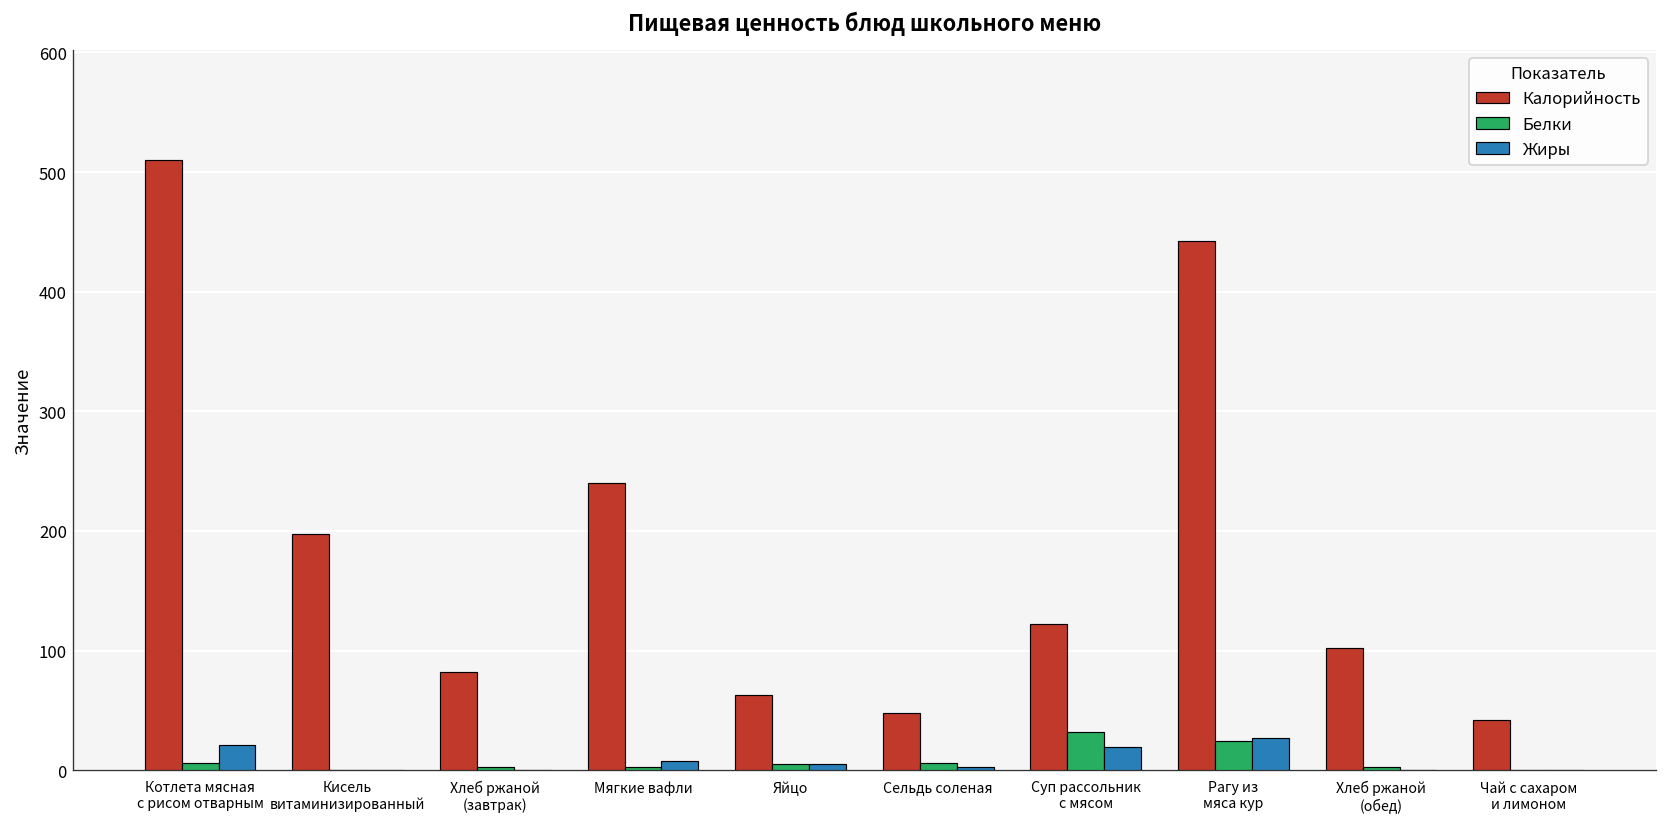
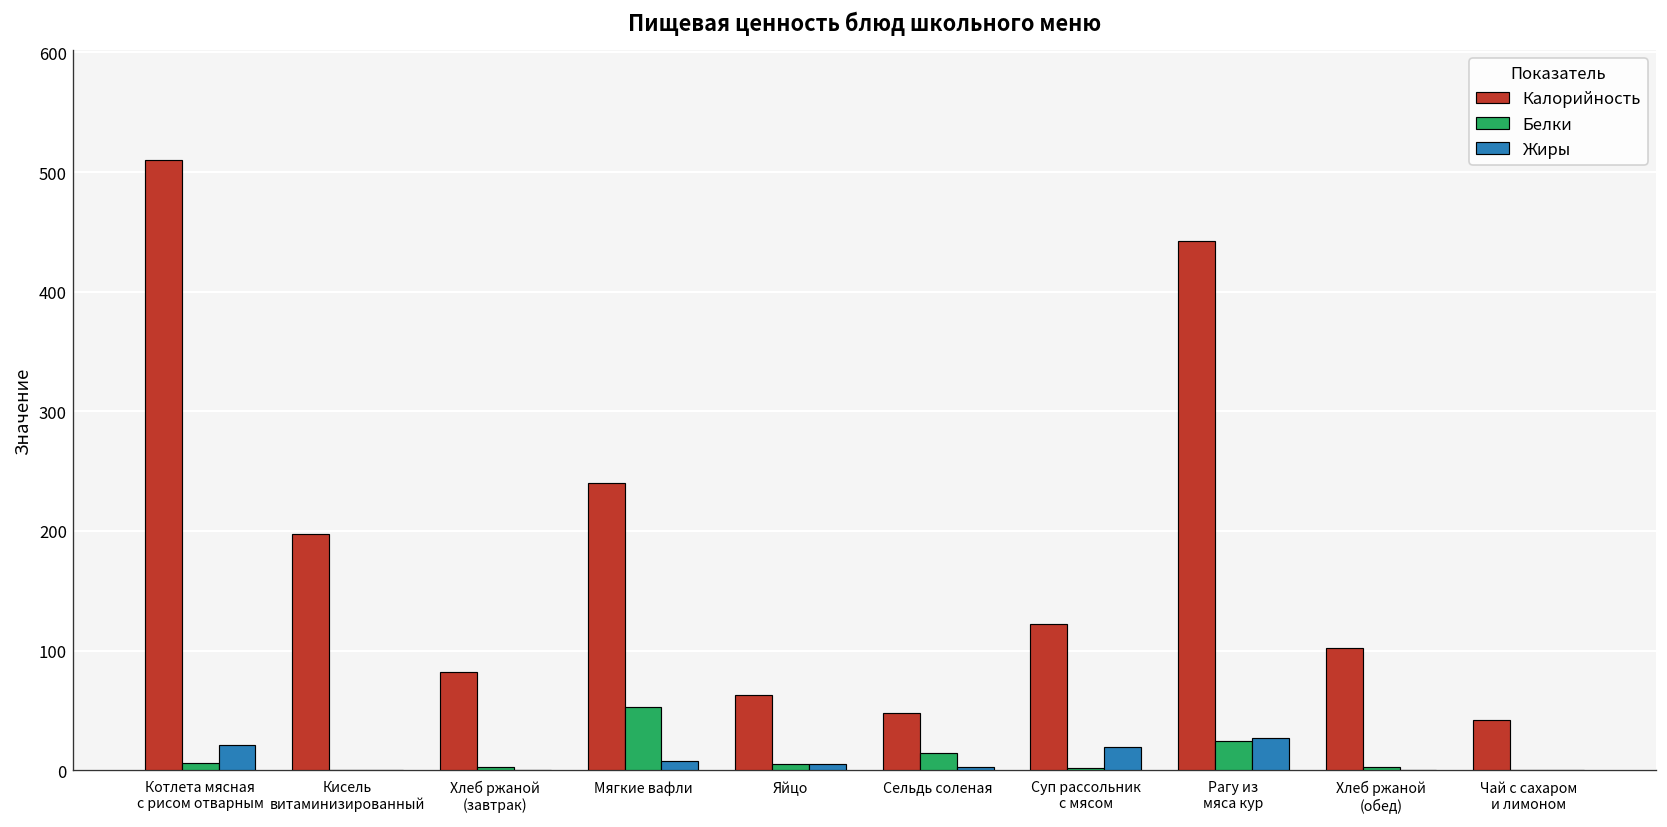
Белки, Мягкие вафли: 0 -> 50
Белки, Сельдь соленая: 6 -> 15
Белки, Суп рассольник с мясом: 30 -> 0
